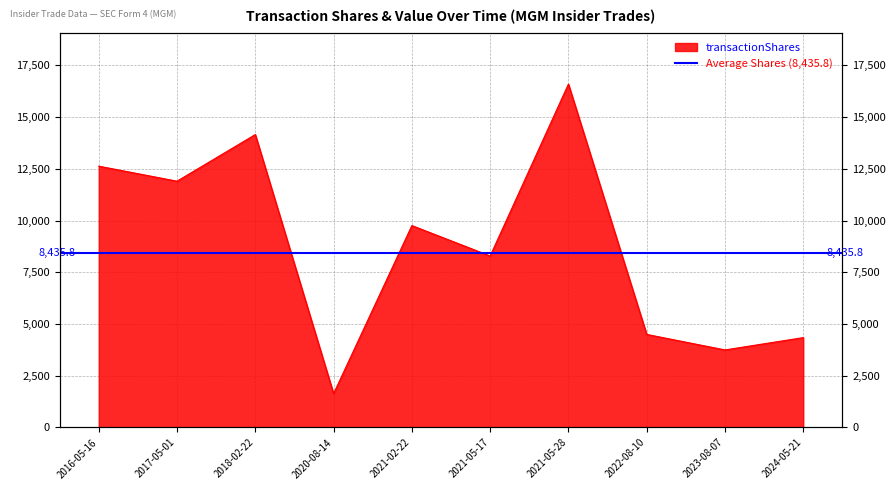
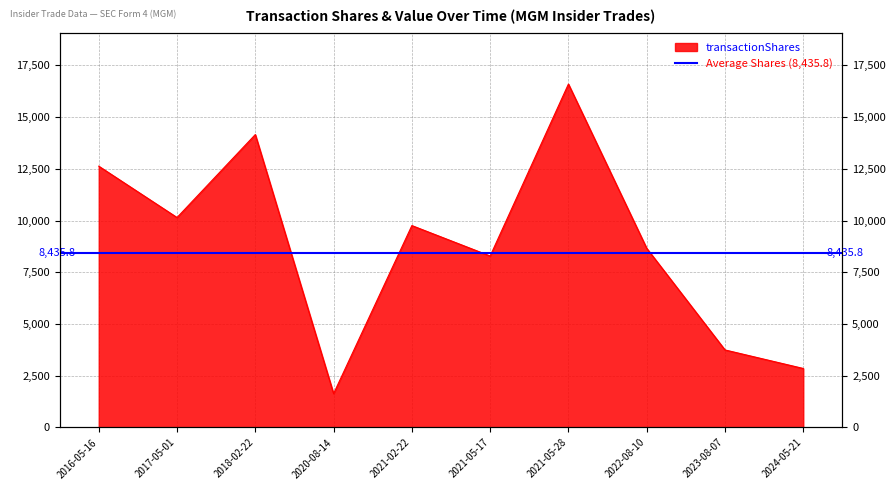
2017-05-01: 11,900 -> 10,100
2022-08-10: 4,500 -> 8,700
2024-05-21: 4,300 -> 2,900
